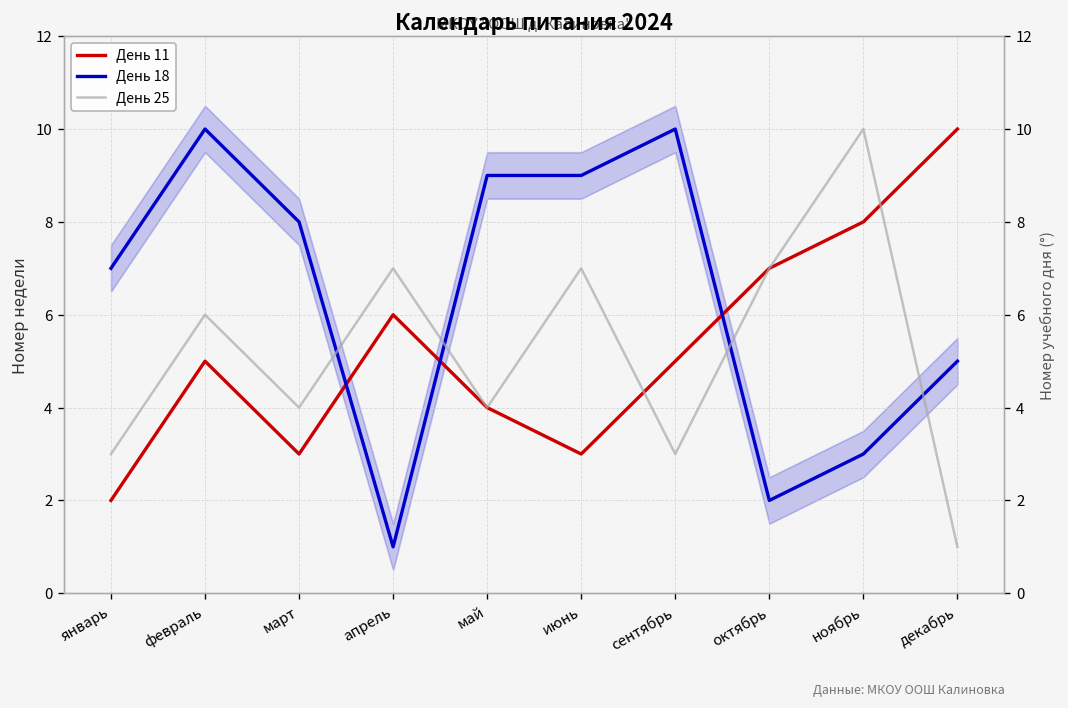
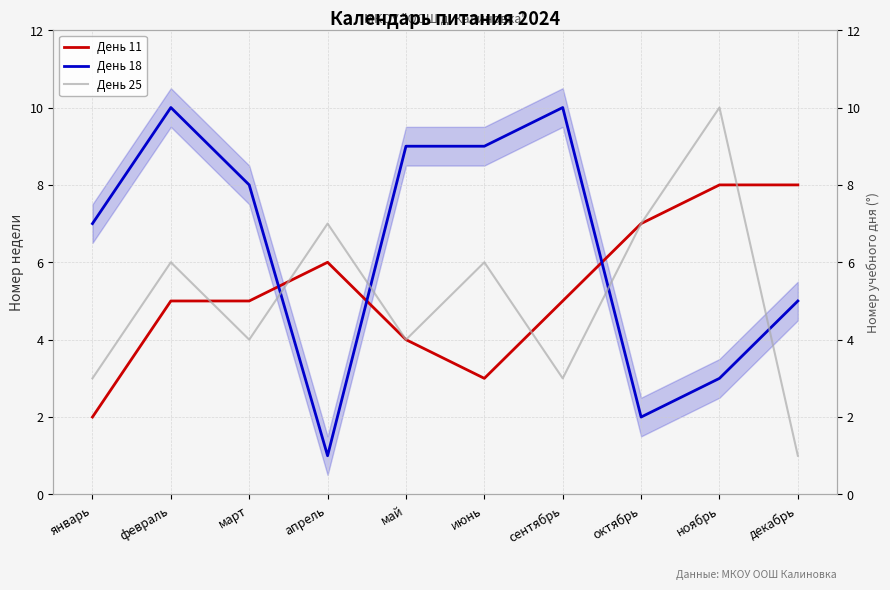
День 11, март: 3 -> 5
День 25, июнь: 7 -> 6
День 11, декабрь: 10 -> 8
